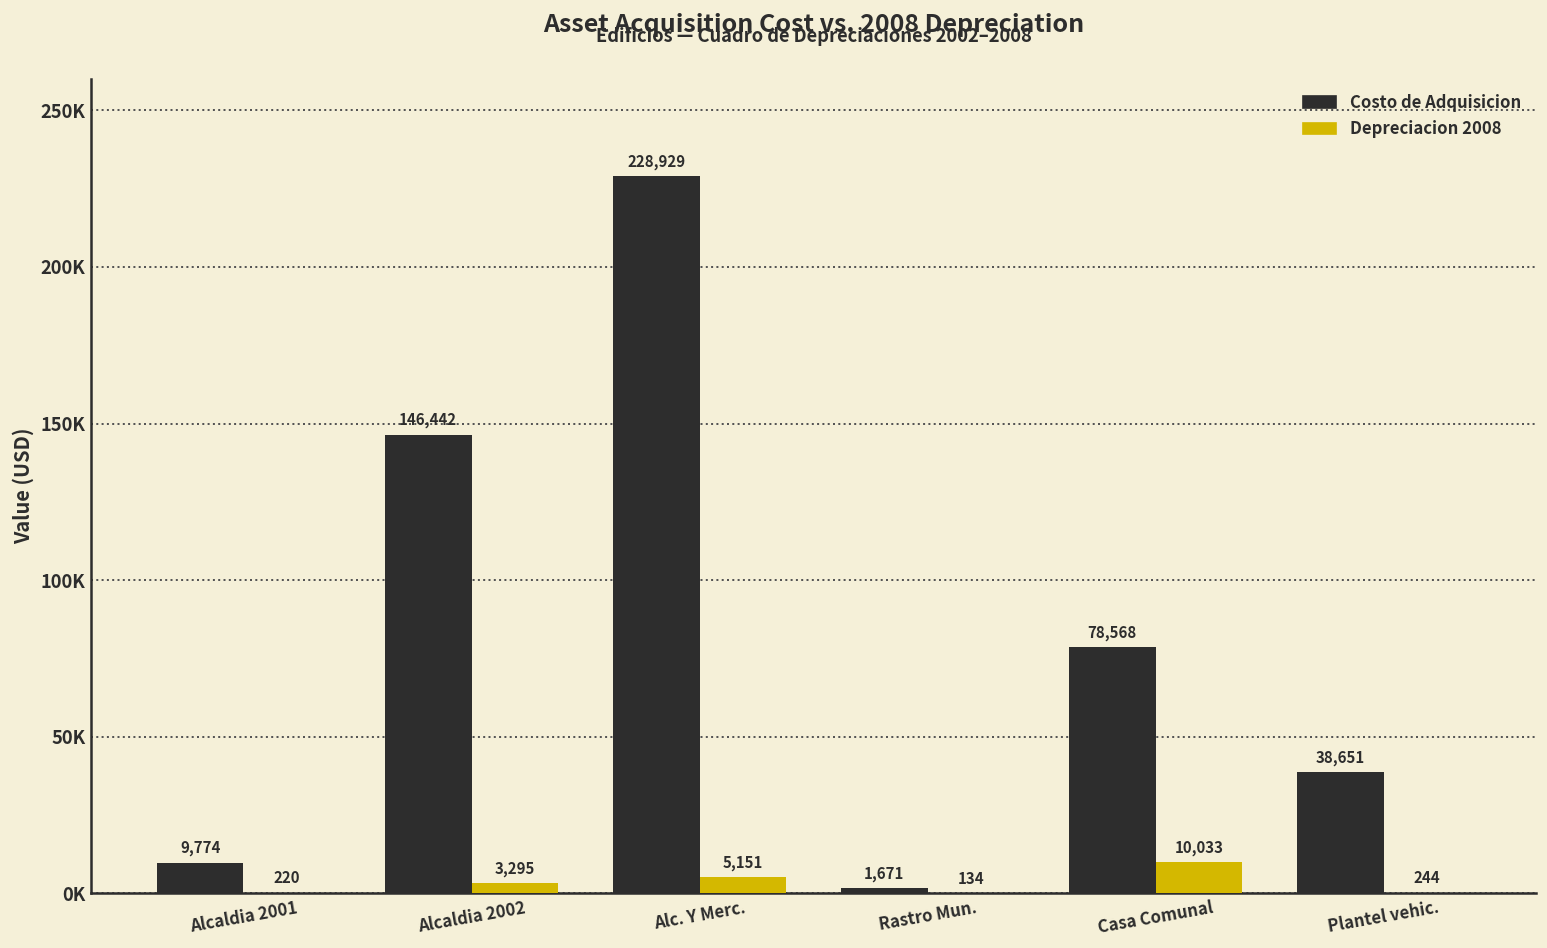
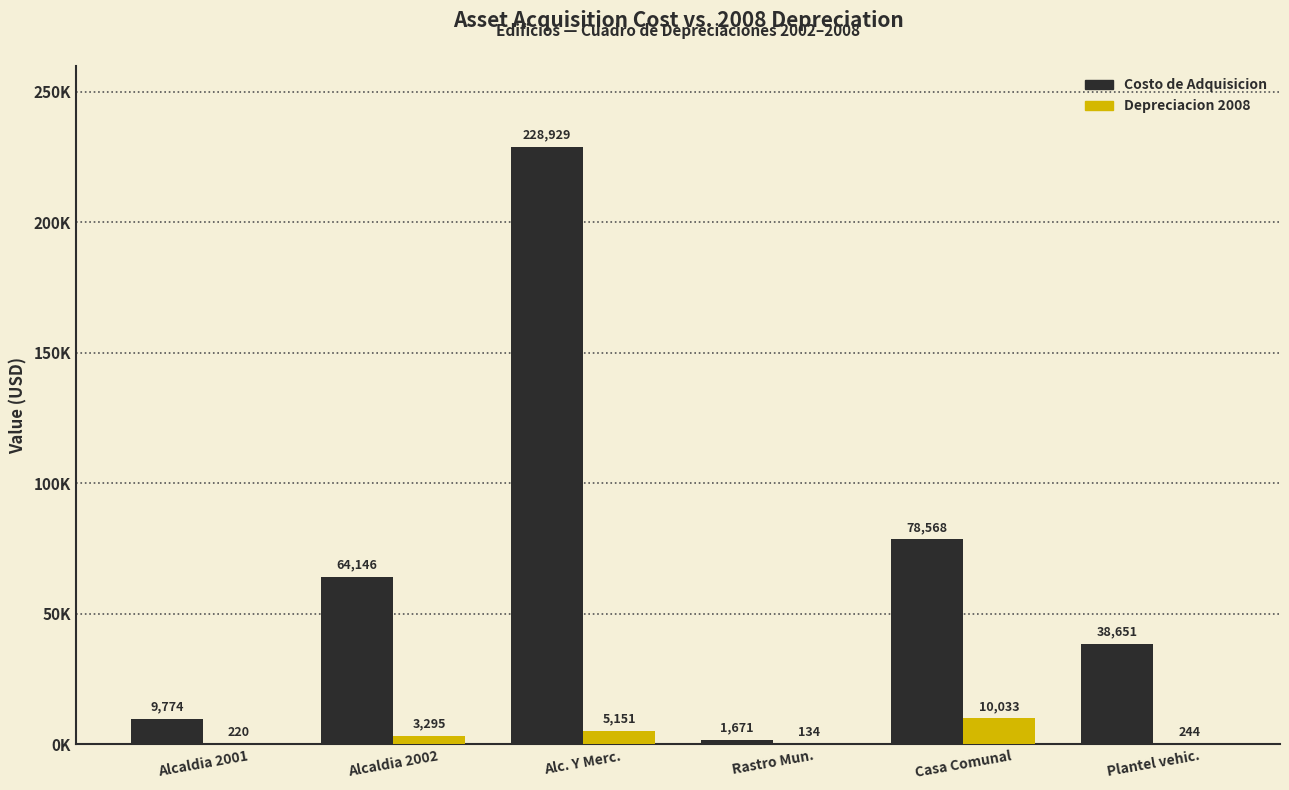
Costo de Adquisicion, Alcaldia 2002: 146,442 -> 64,146
